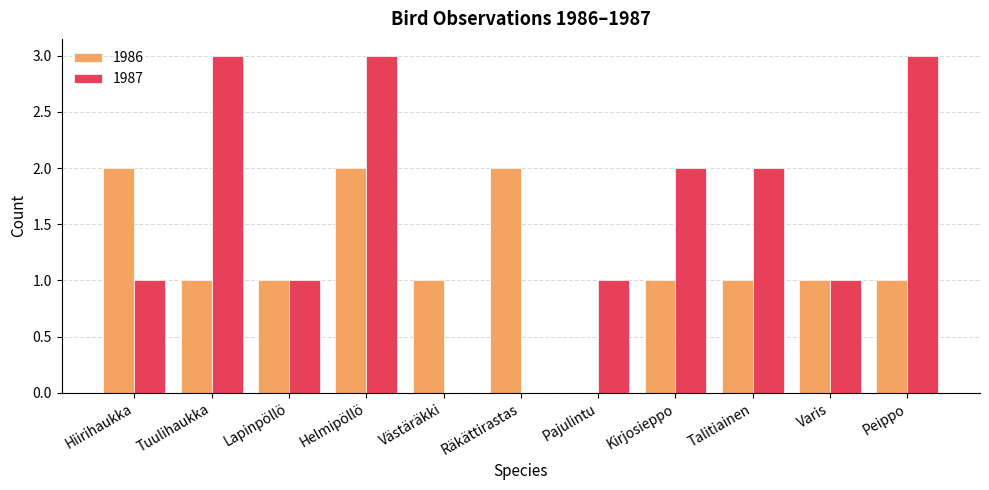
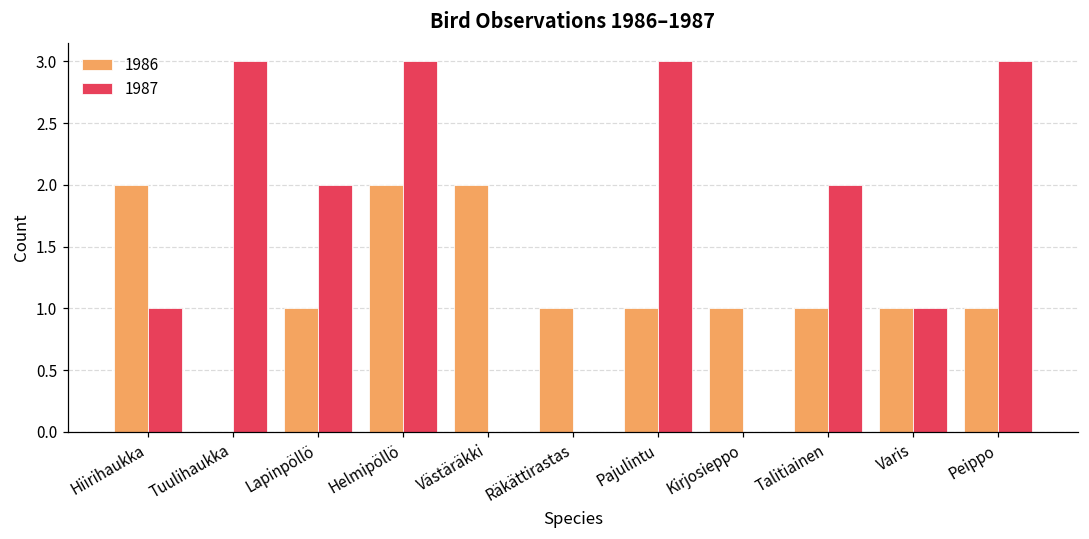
1986, Tuulihaukka: 1 -> 0
1987, Lapinpöllö: 1 -> 2
1986, Västäräkki: 1 -> 2
1986, Räkättirastas: 2 -> 1
1986, Pajulintu: 0 -> 1
1987, Pajulintu: 1 -> 3
1987, Kirjosieppo: 2 -> 0
